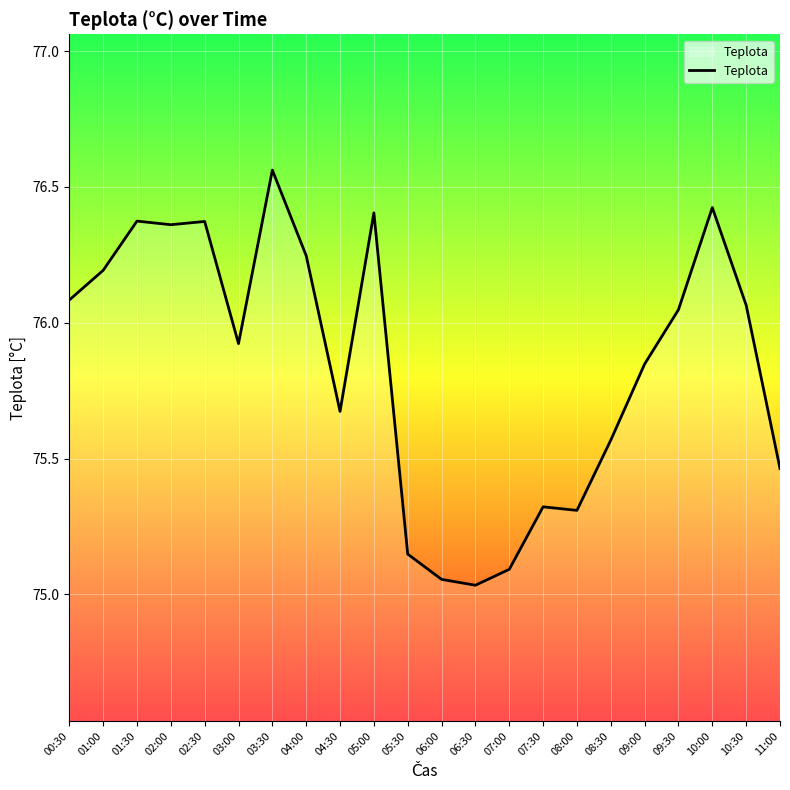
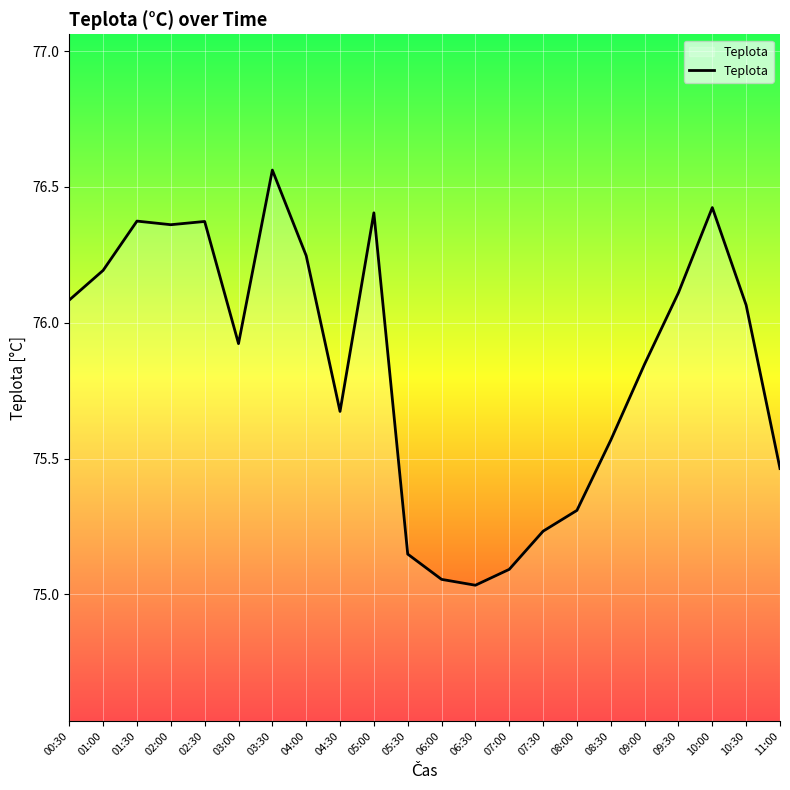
07:30: 75.32 -> 75.23
09:30: 76.05 -> 76.11
